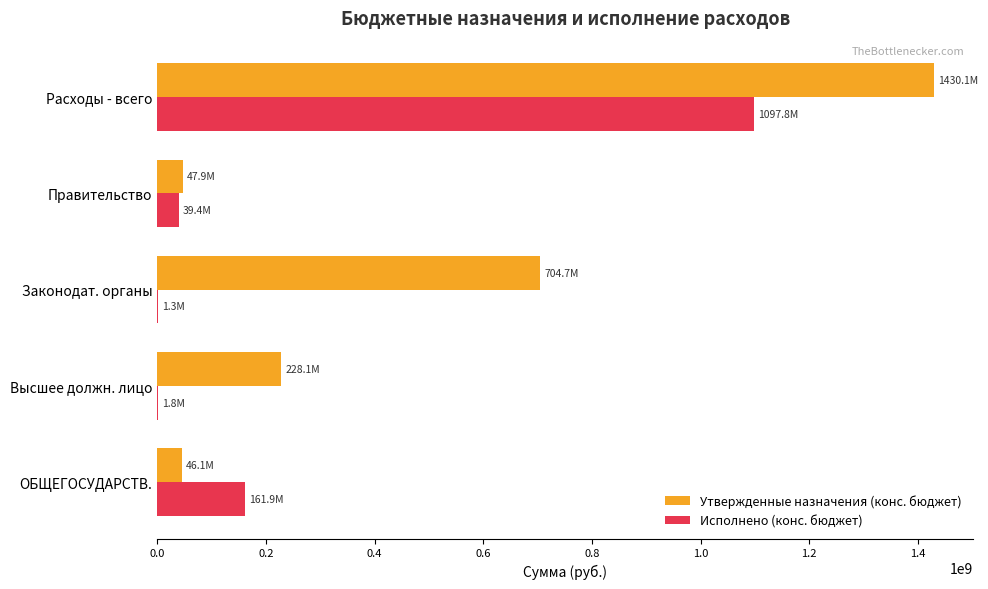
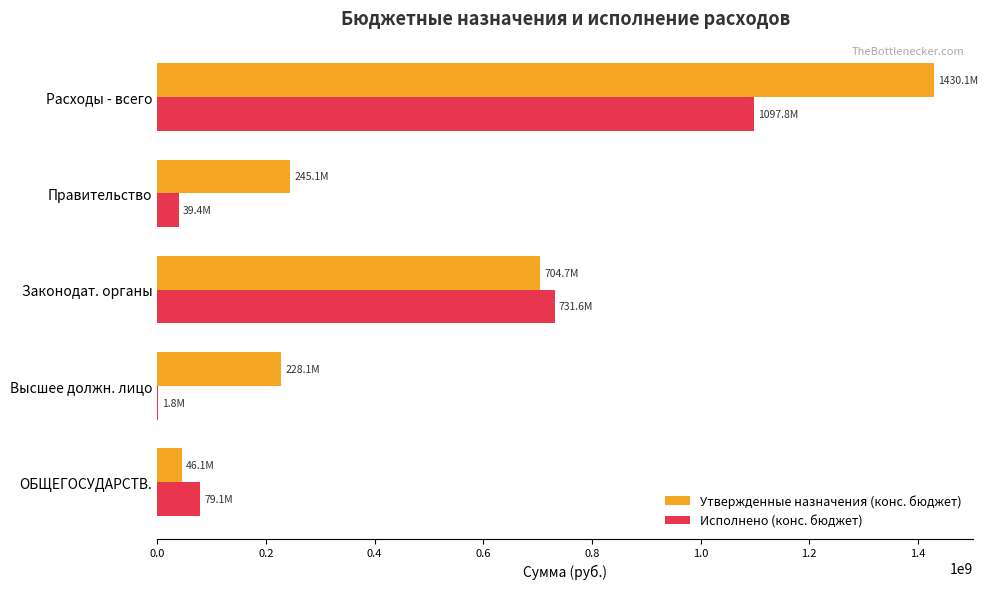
Утвержденные назначения (конс. бюджет), Правительство: 47.9M -> 245.1M
Исполнено (конс. бюджет), Законодат. органы: 1.3M -> 731.6M
Исполнено (конс. бюджет), ОБЩЕГОСУДАРСТВ.: 161.9M -> 79.1M
